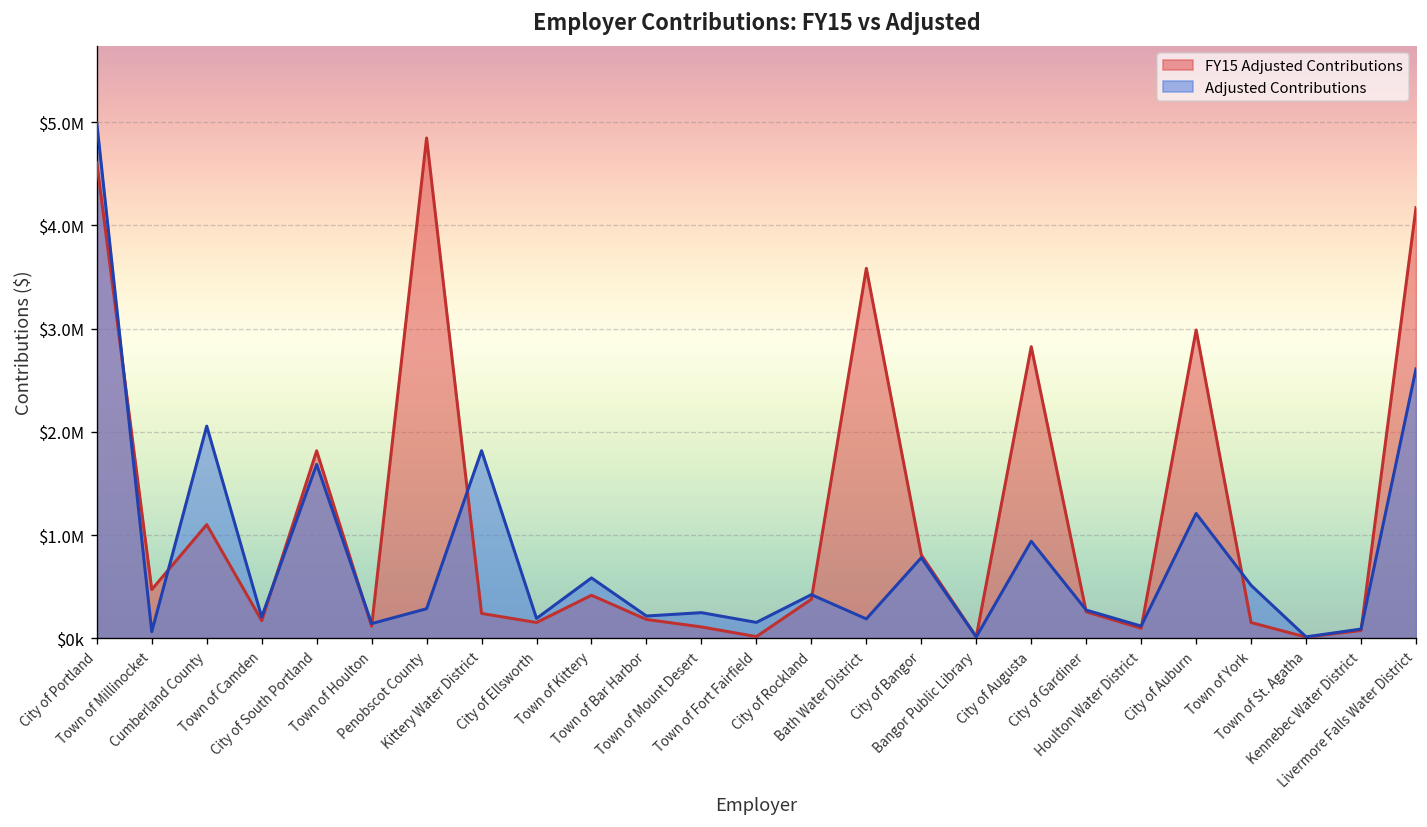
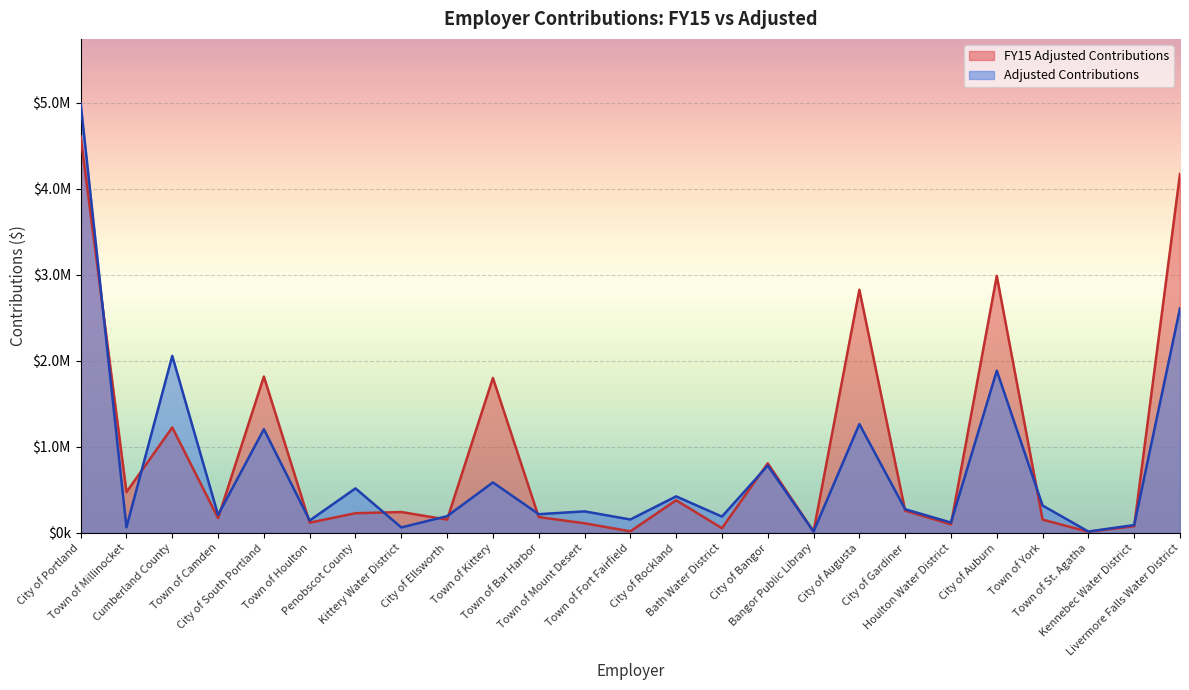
FY15 Adjusted Contributions, Cumberland County: $1100000 -> $1200000
Adjusted Contributions, City of South Portland: $1700000 -> $1200000
FY15 Adjusted Contributions, Penobscot County: $4800000 -> $200000
Adjusted Contributions, Penobscot County: $300000 -> $500000
Adjusted Contributions, Kittery Water District: $1800000 -> $100000
FY15 Adjusted Contributions, Town of Kittery: $400000 -> $1800000
FY15 Adjusted Contributions, Bath Water District: $3600000 -> $100000
Adjusted Contributions, City of Augusta: $900000 -> $1300000
Adjusted Contributions, City of Auburn: $1200000 -> $1900000
Adjusted Contributions, Town of York: $500000 -> $300000
